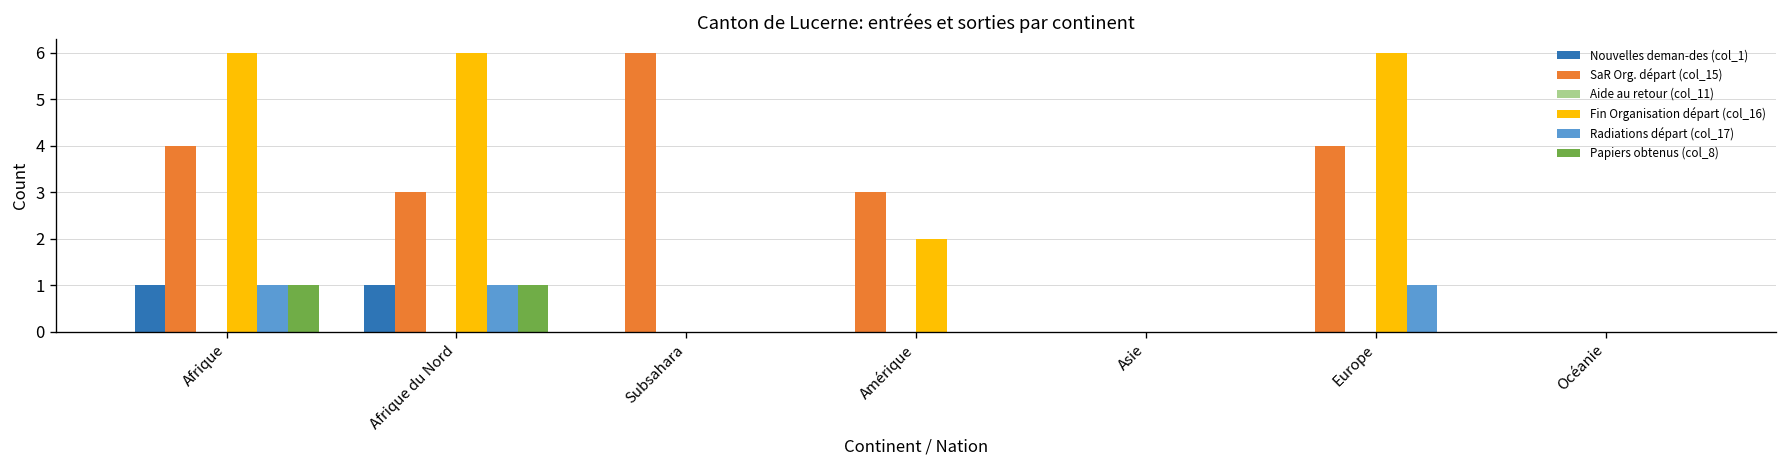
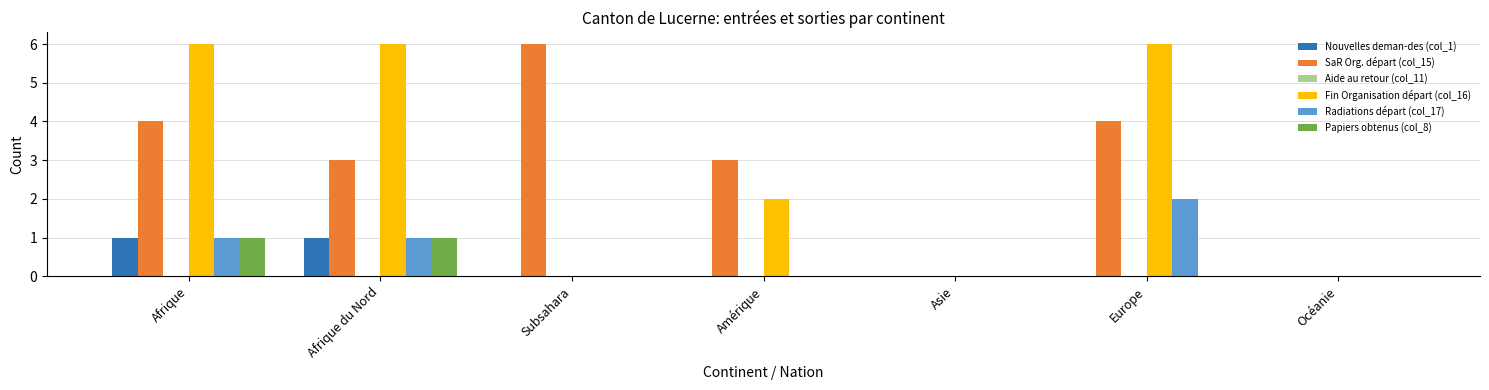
Radiations départ (col_17), Europe: 1 -> 2
